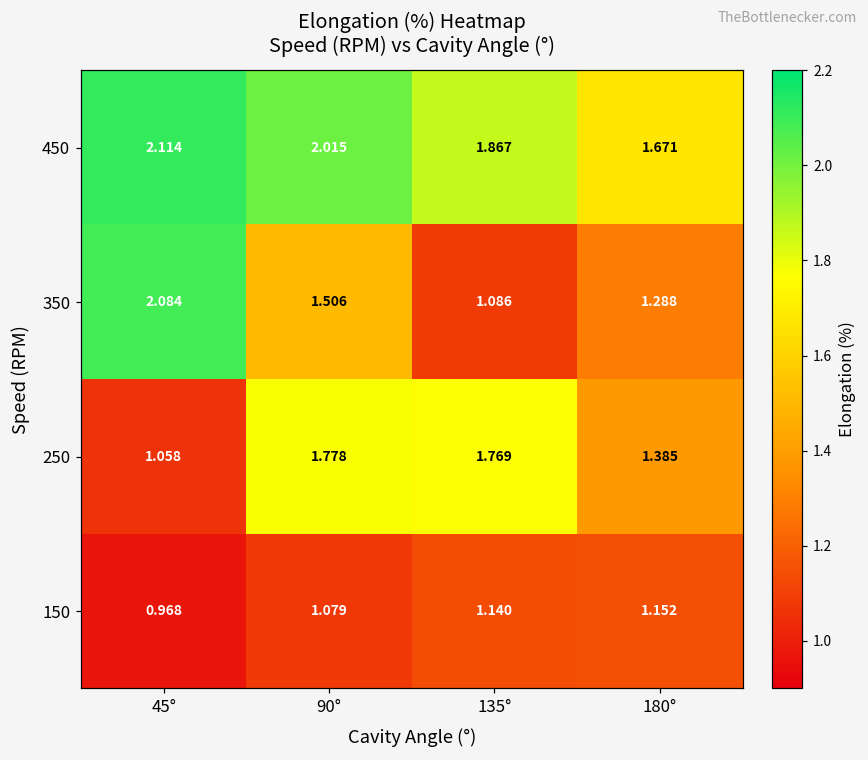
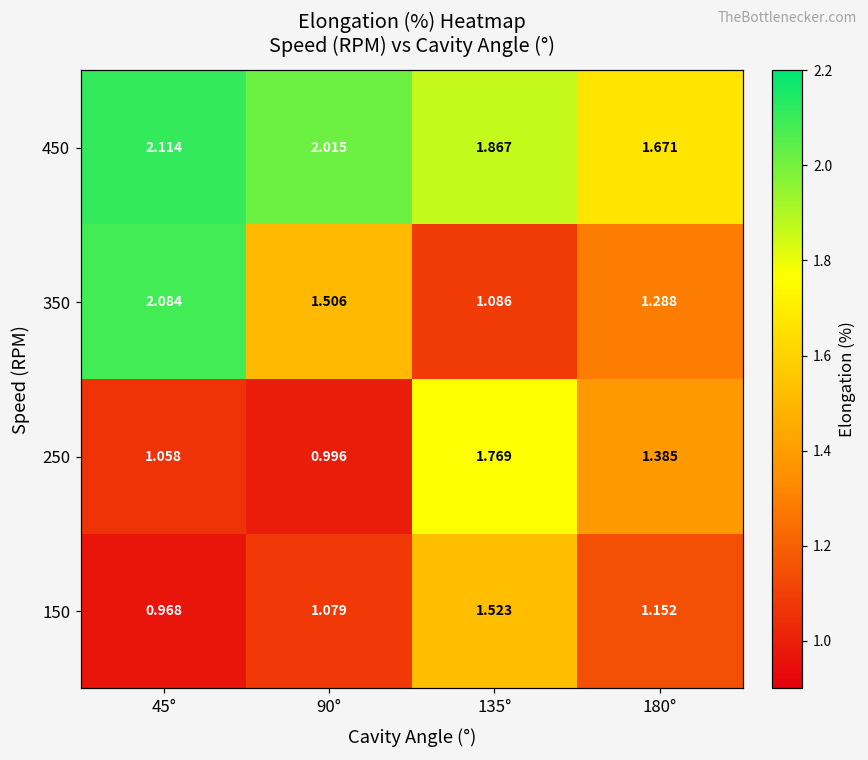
250, 90°: 1.778 -> 0.996
150, 135°: 1.140 -> 1.523
